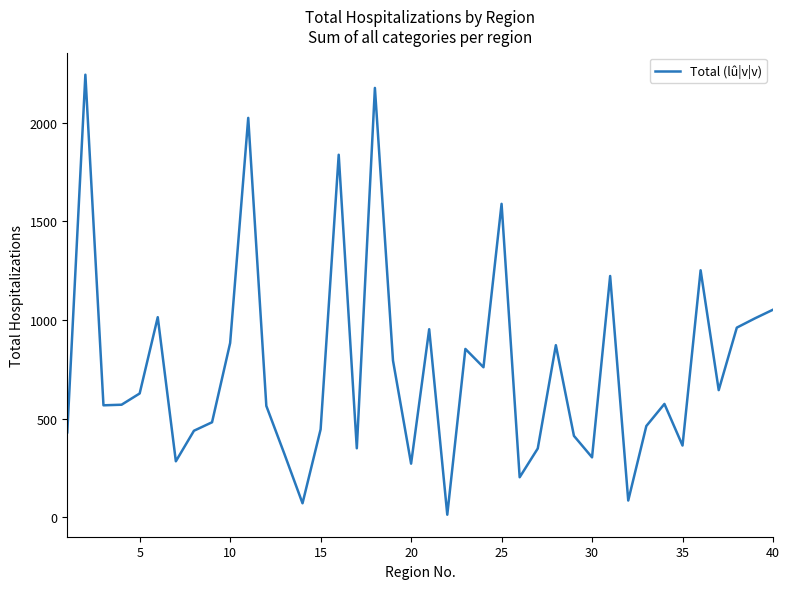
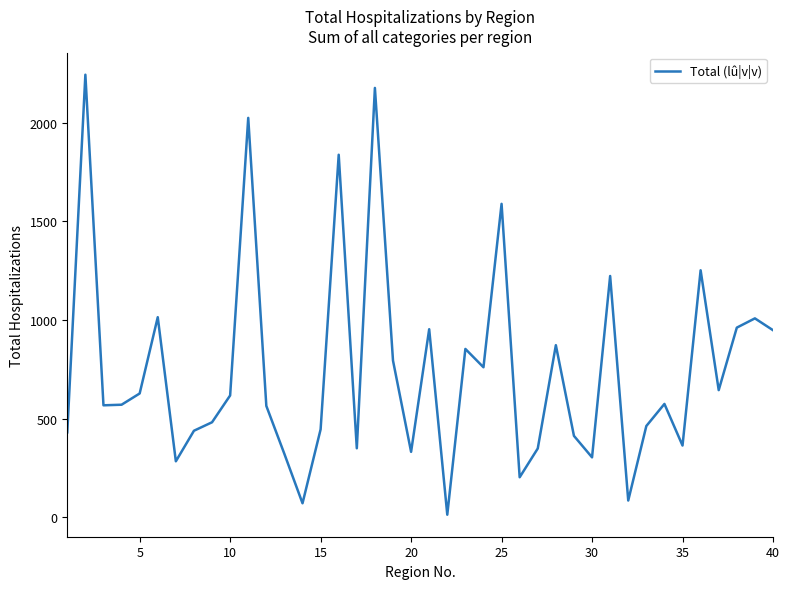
10: 880 -> 620
20: 270 -> 330
40: 1050 -> 950
